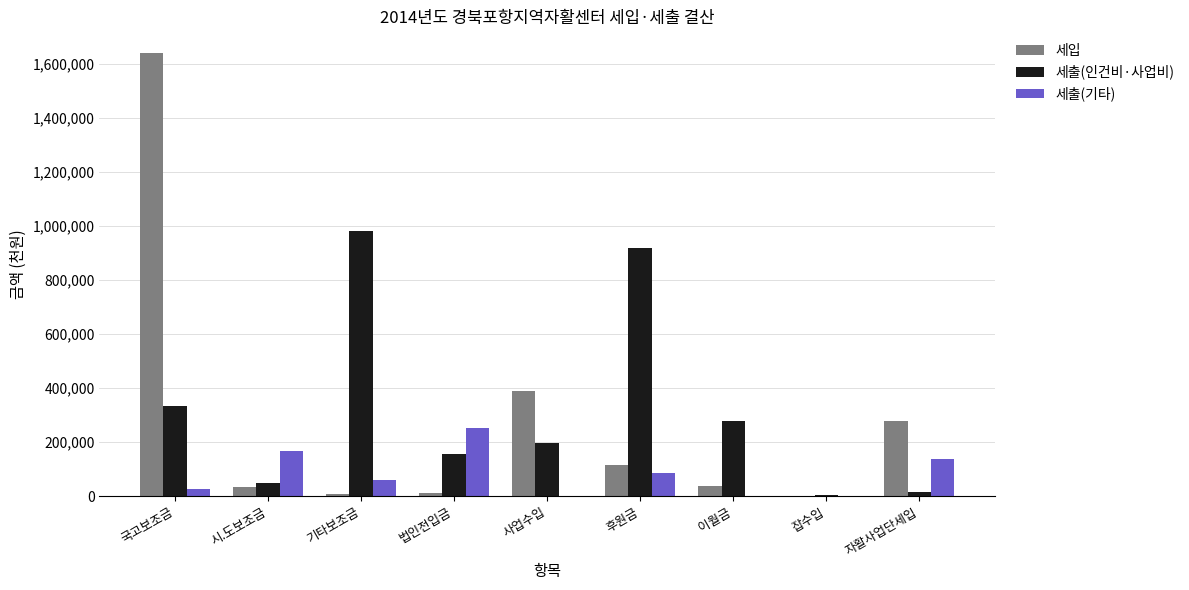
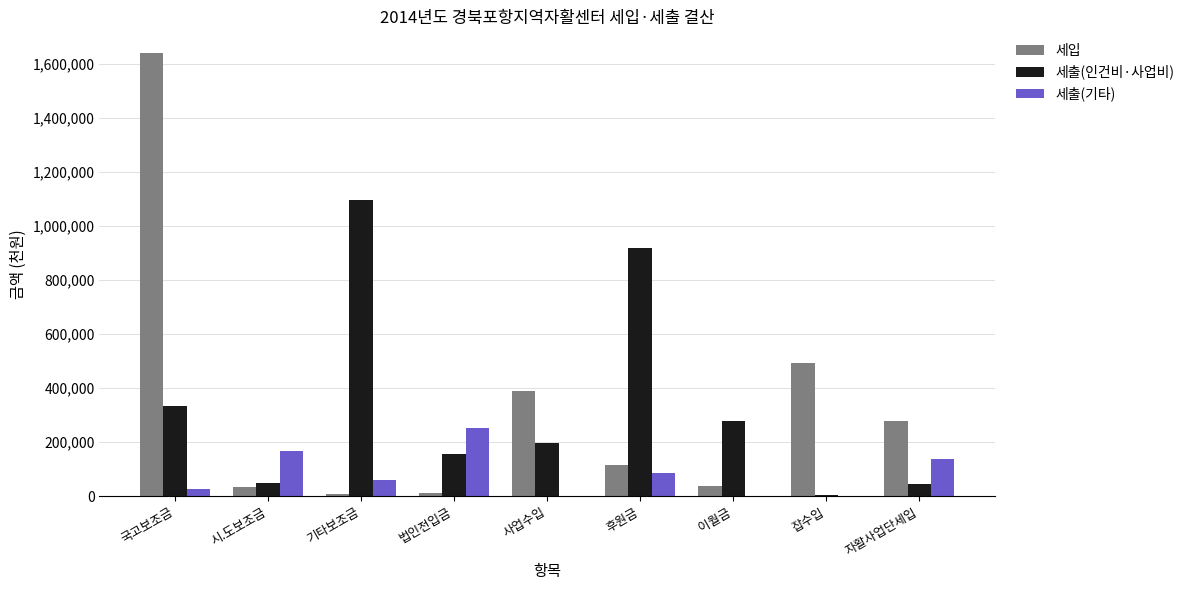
세출(인건비·사업비), 기타보조금: 980,000 -> 1,100,000
세입, 잡수입: 0 -> 490,000
세출(인건비·사업비), 자활사업단세입: 10,000 -> 40,000
